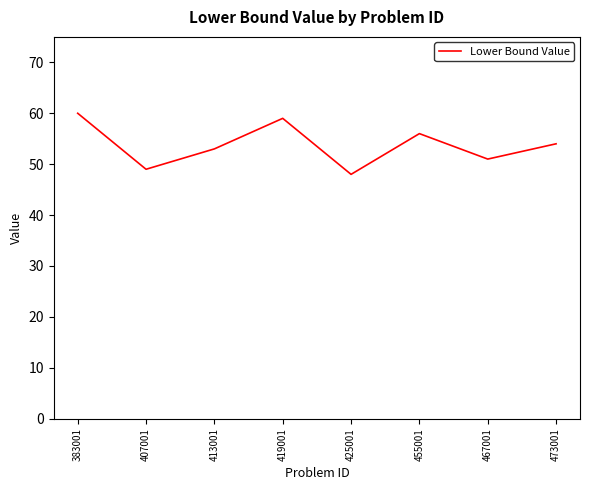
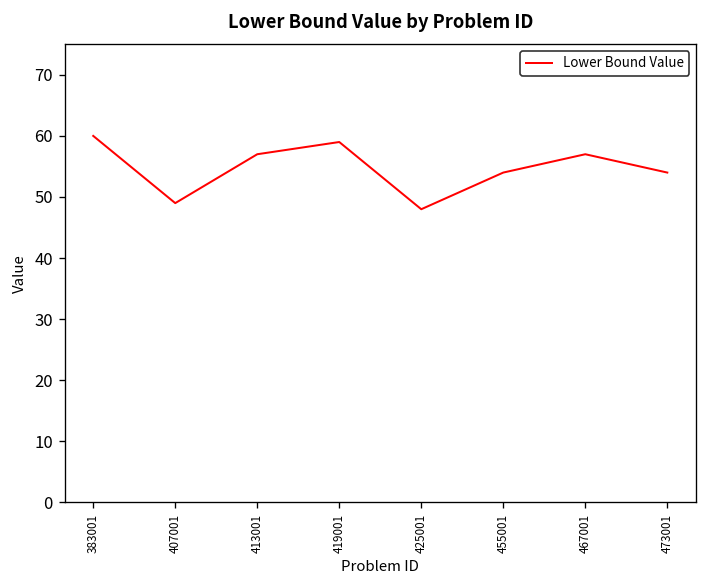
413001: 53 -> 57
455001: 56 -> 54
467001: 51 -> 57
